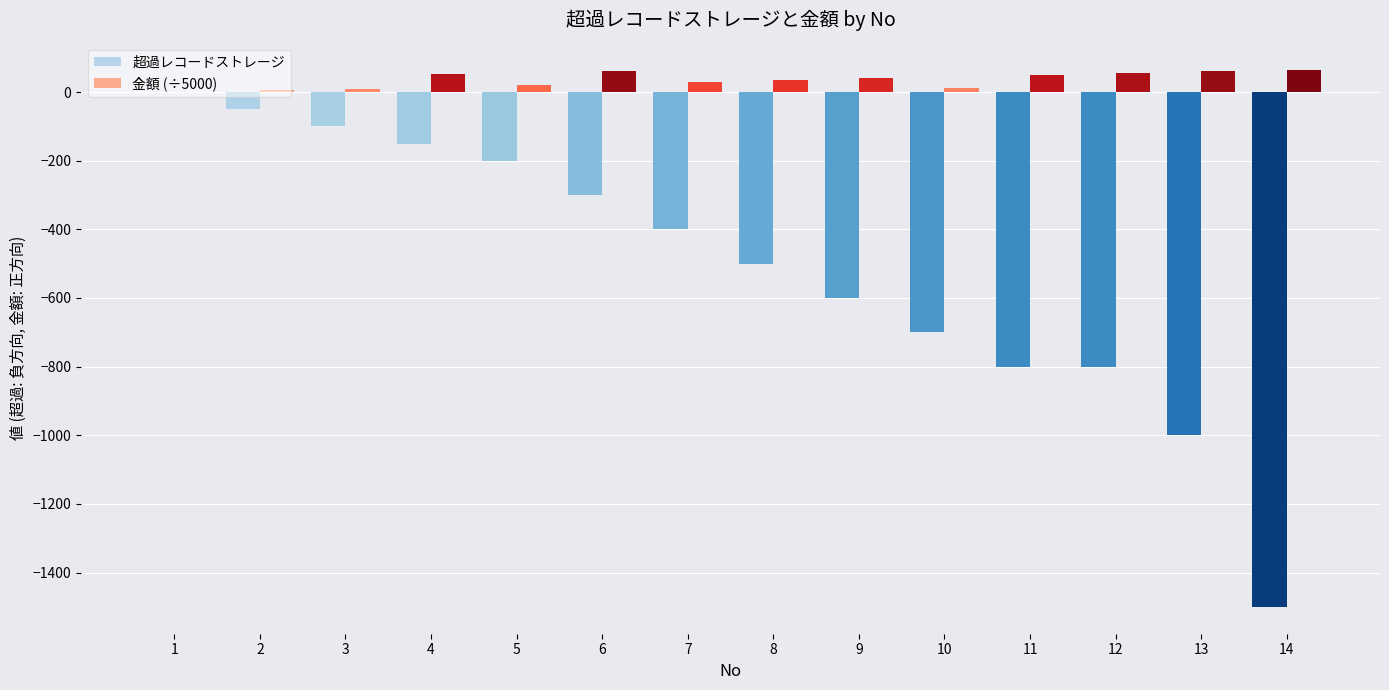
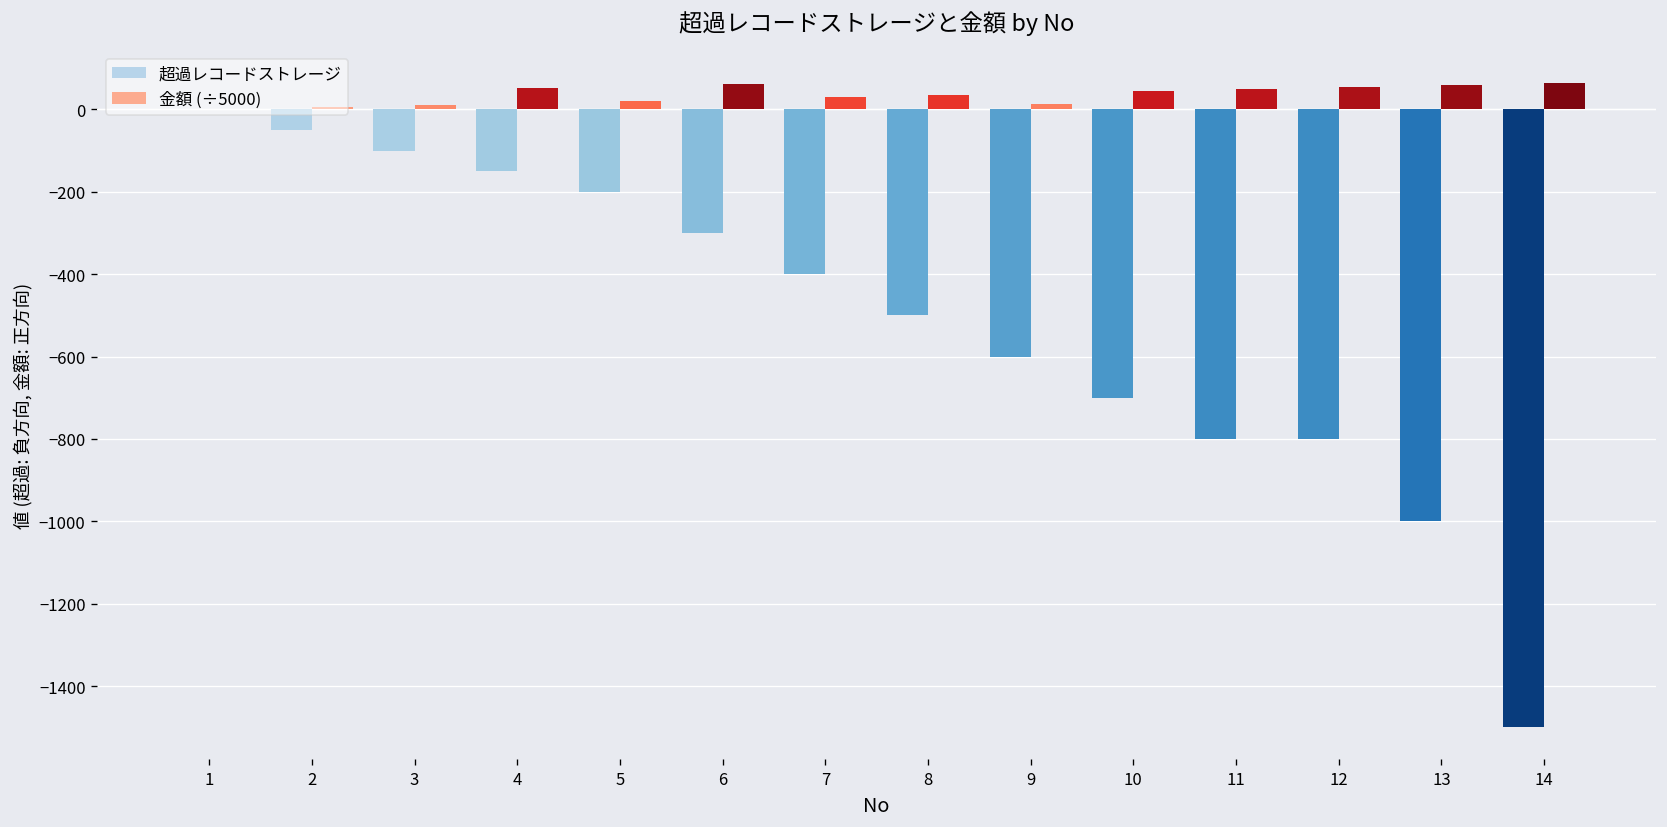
金額 (÷5000), 9: 40 -> 10
金額 (÷5000), 10: 10 -> 50
